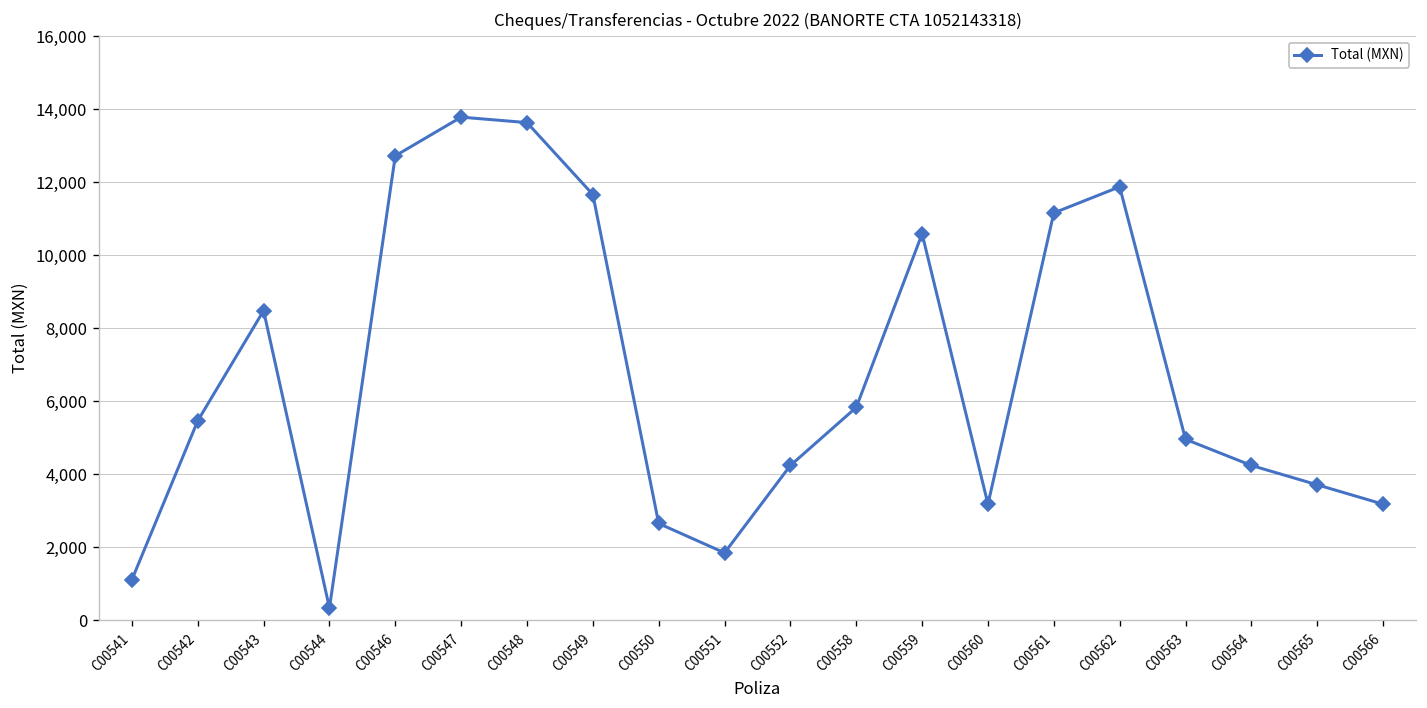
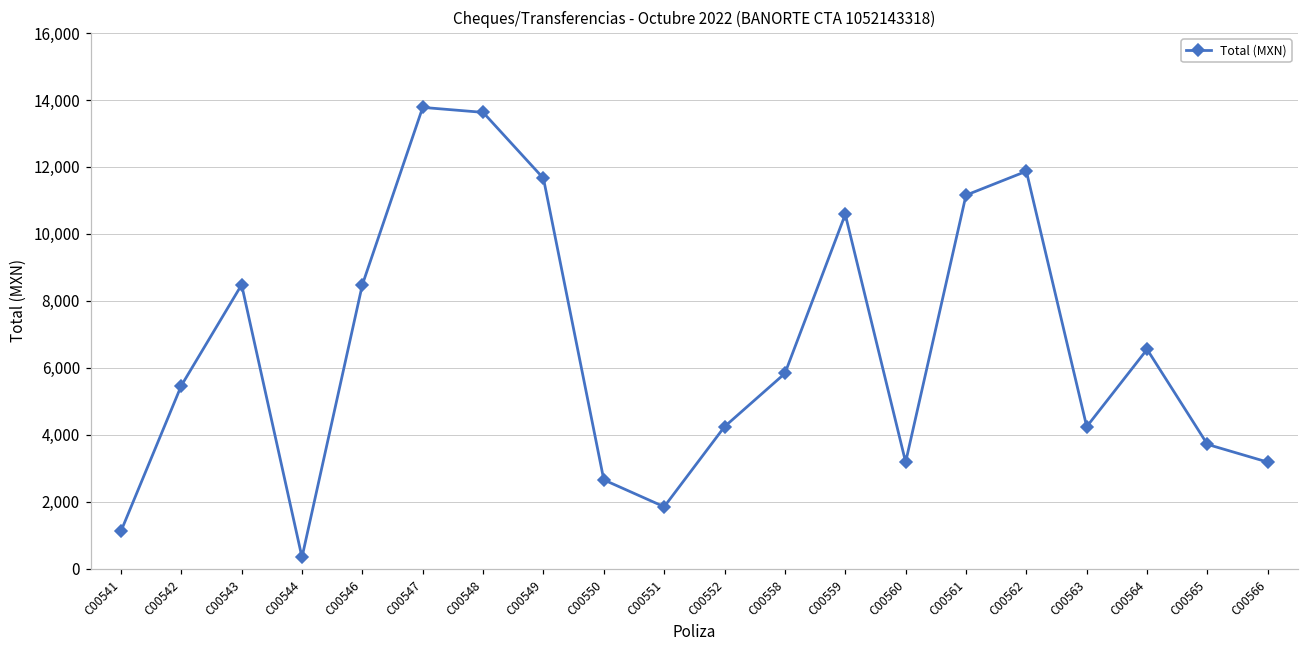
C00546: 12,700 -> 8,500
C00563: 5,000 -> 4,200
C00564: 4,200 -> 6,600
